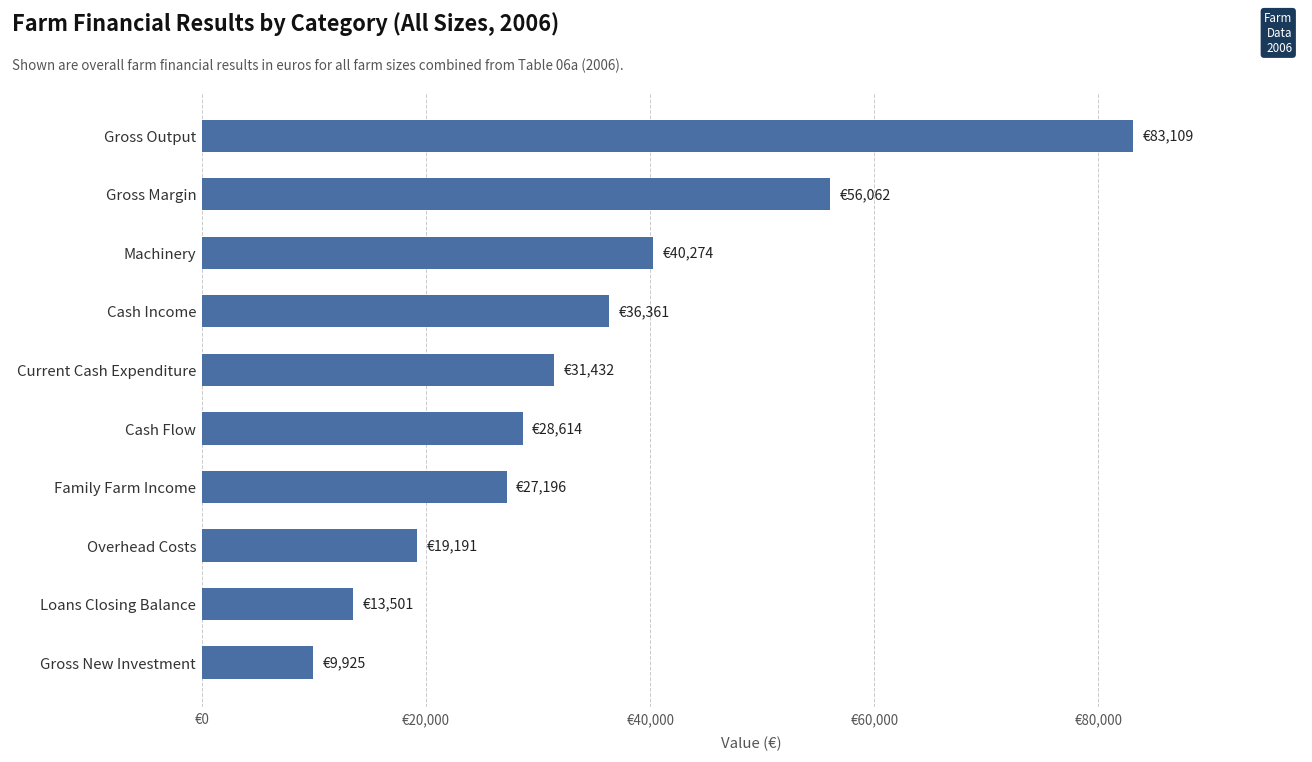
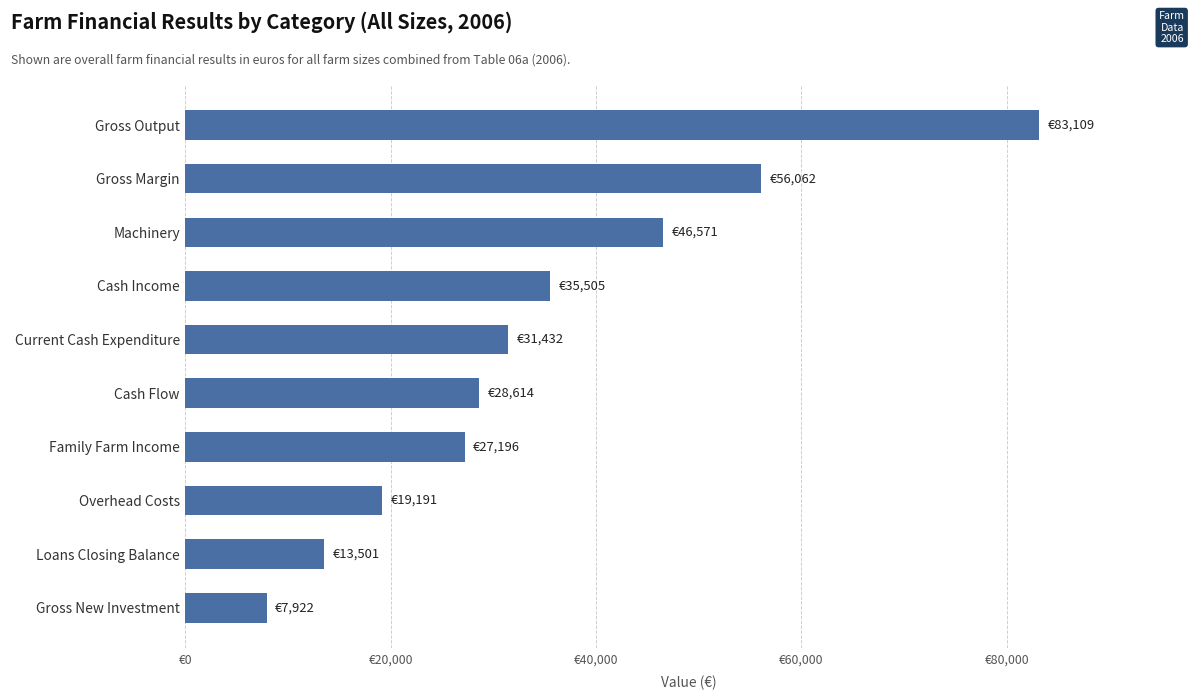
Machinery: €40,274 -> €46,571
Cash Income: €36,361 -> €35,505
Gross New Investment: €9,925 -> €7,922
